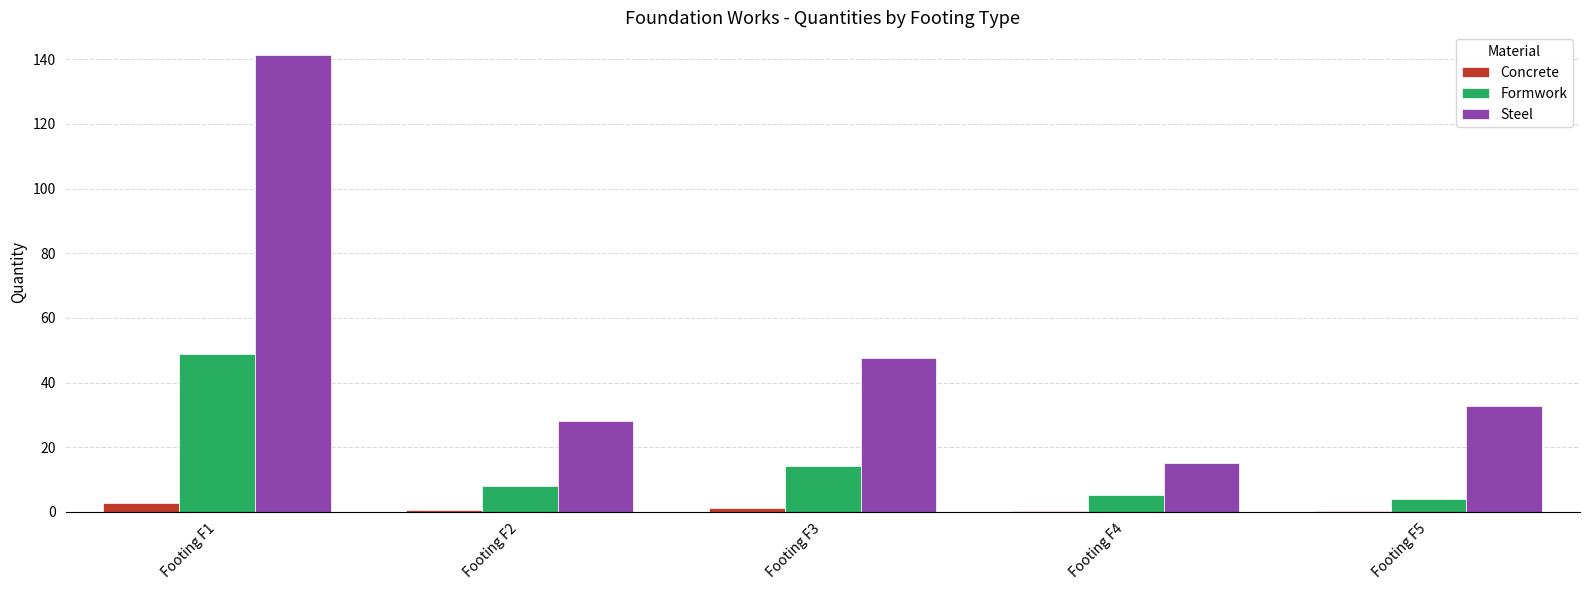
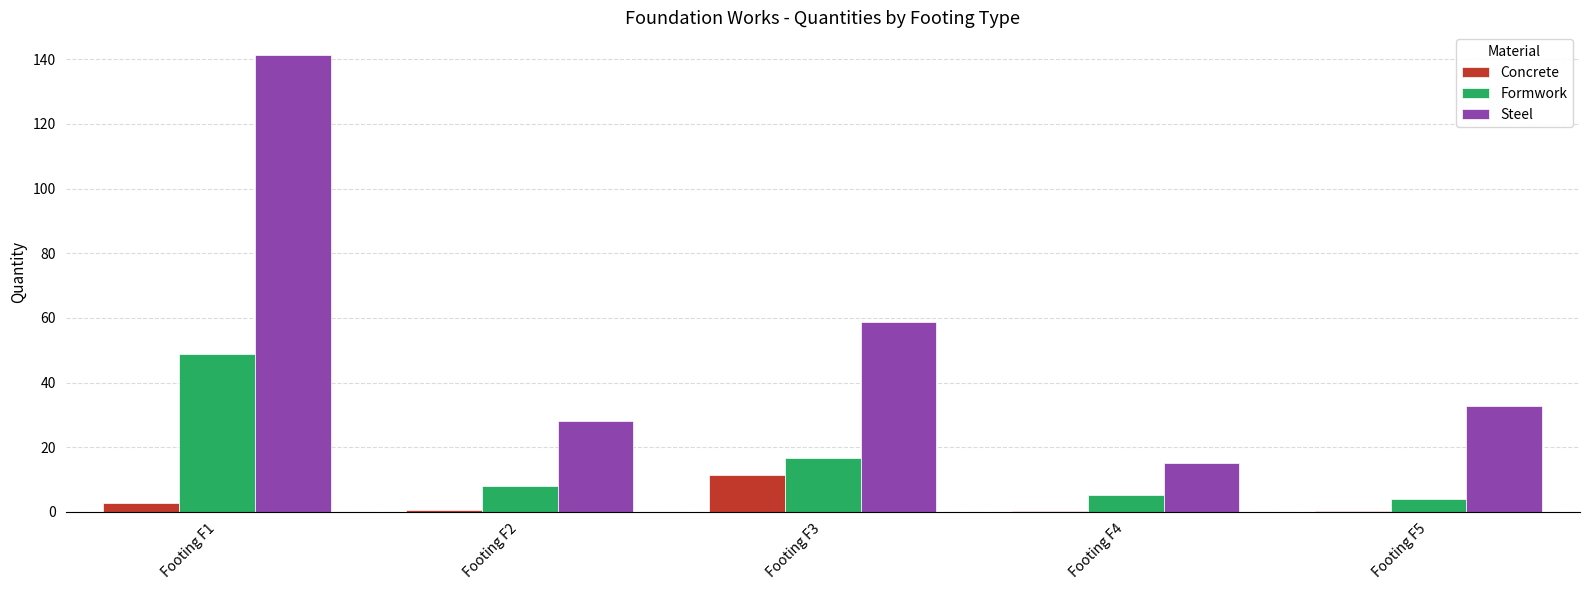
Concrete, Footing F3: 1 -> 12
Formwork, Footing F3: 14 -> 17
Steel, Footing F3: 48 -> 59
